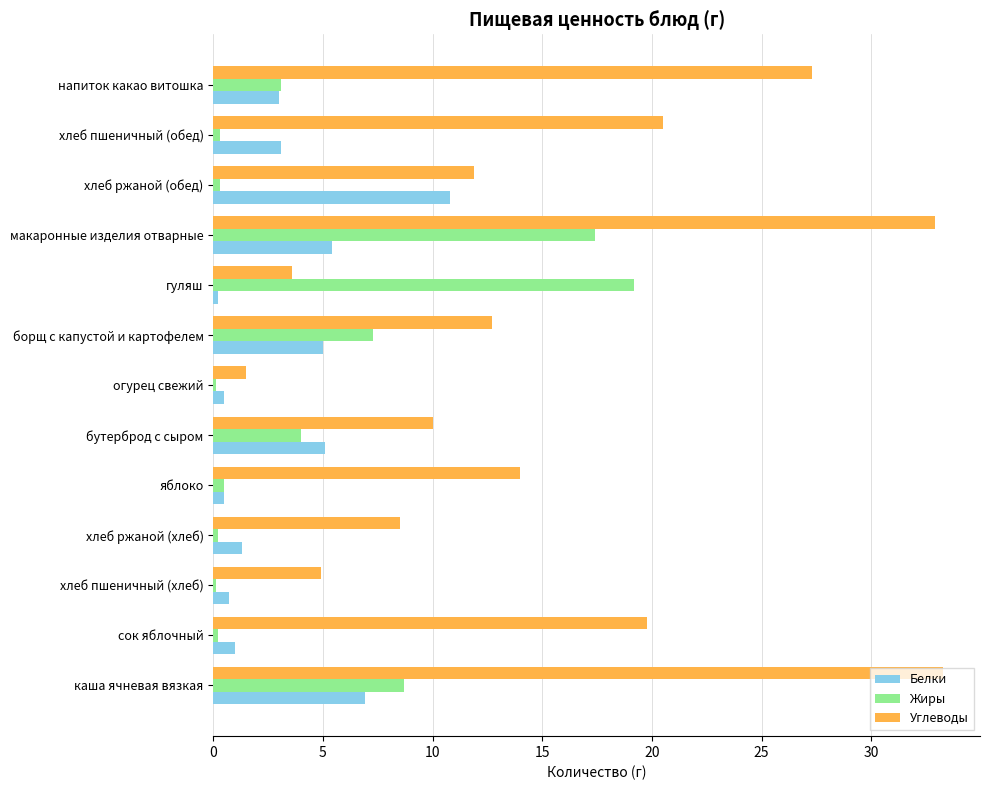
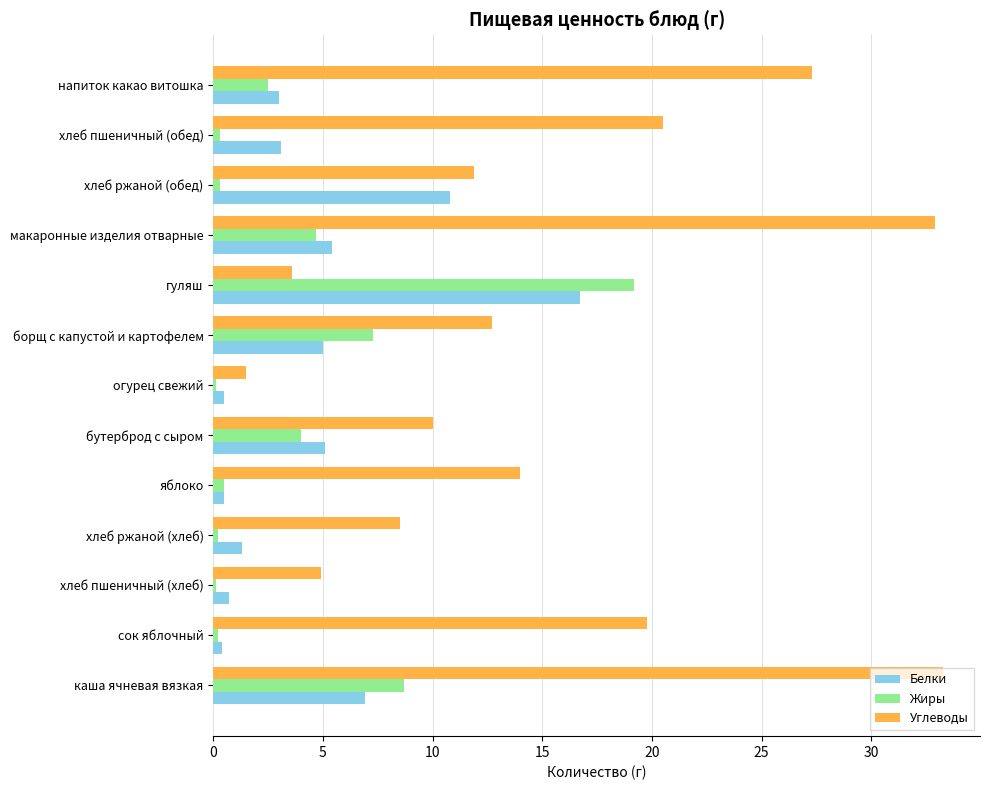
Жиры, напиток какао витошка: 3.1 -> 2.5
Жиры, макаронные изделия отварные: 17.4 -> 4.7
Белки, гуляш: 0.2 -> 16.7
Белки, сок яблочный: 1.0 -> 0.4
